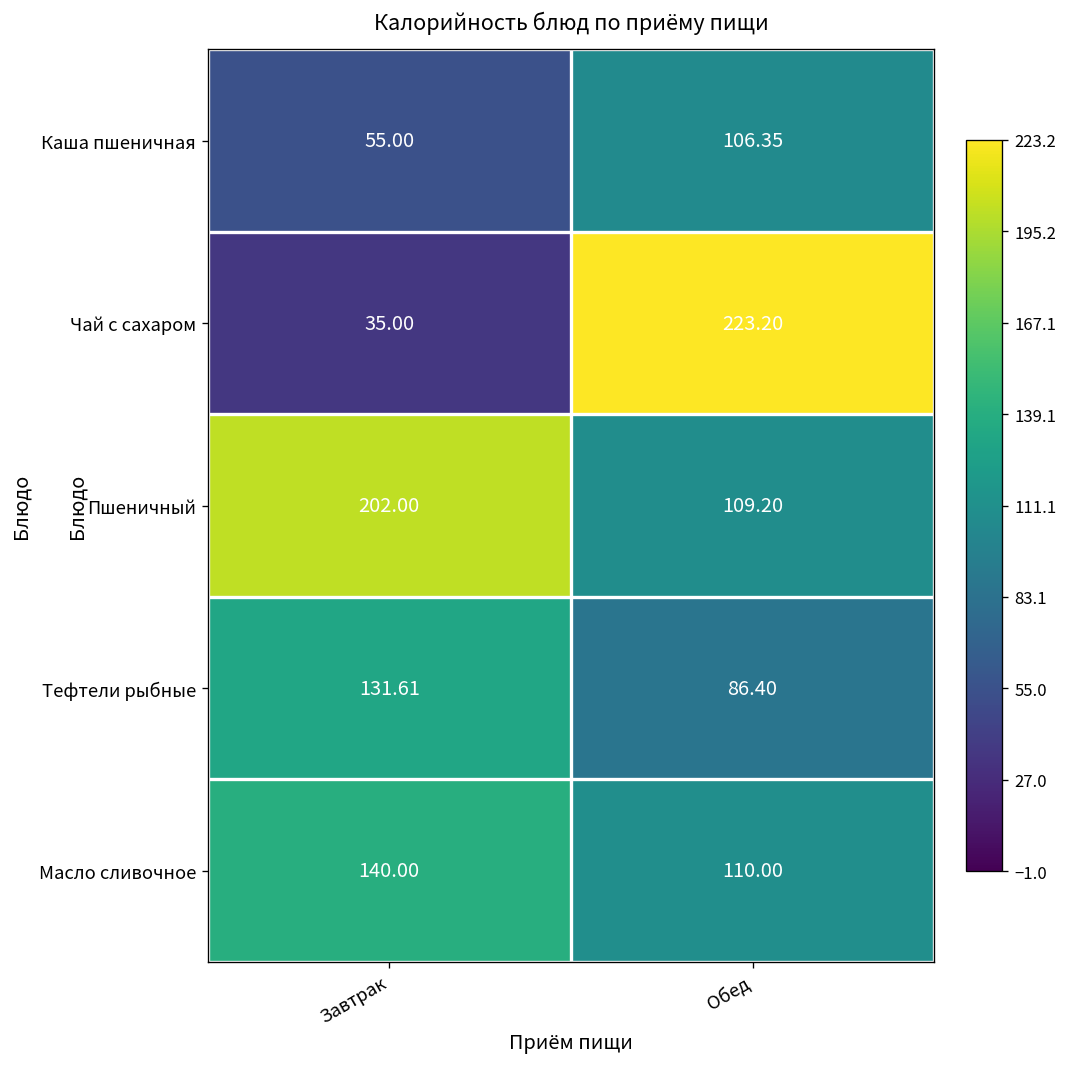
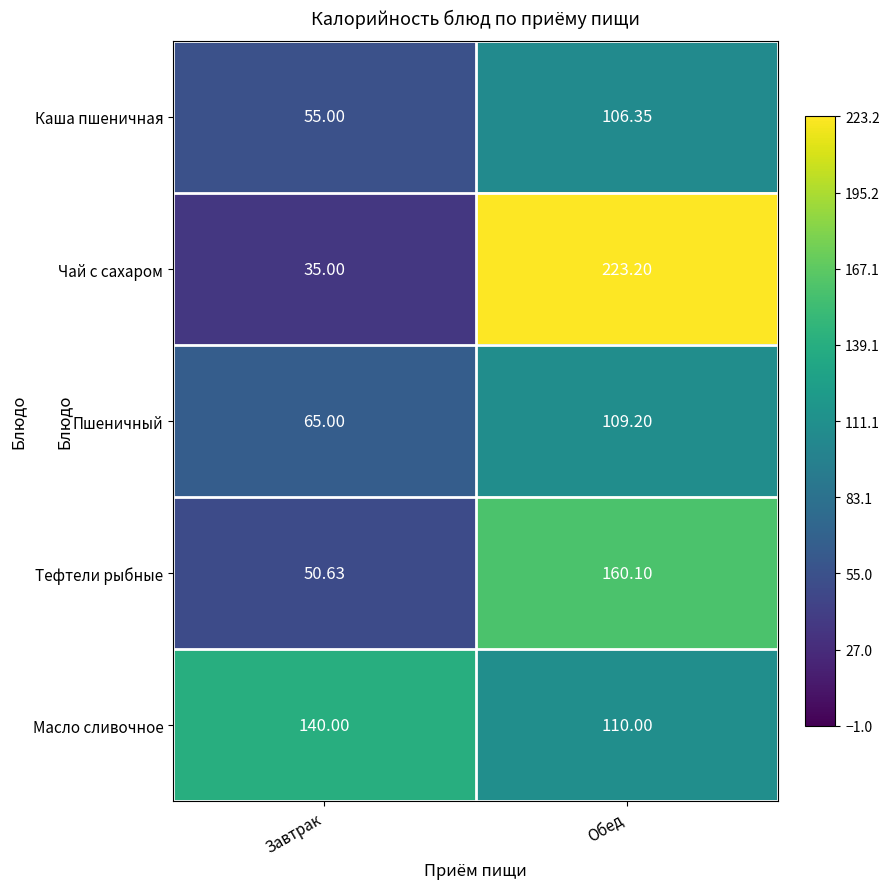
Пшеничный, Завтрак: 202.00 -> 65.00
Тефтели рыбные, Завтрак: 131.61 -> 50.63
Тефтели рыбные, Обед: 86.40 -> 160.10
